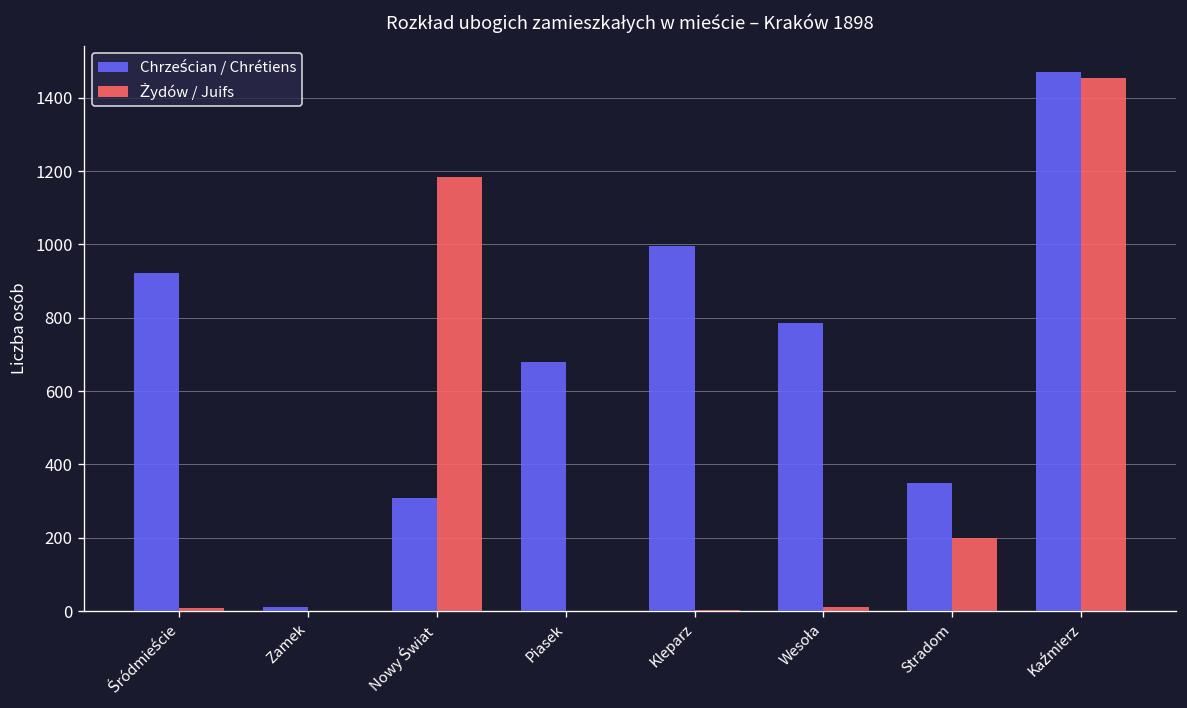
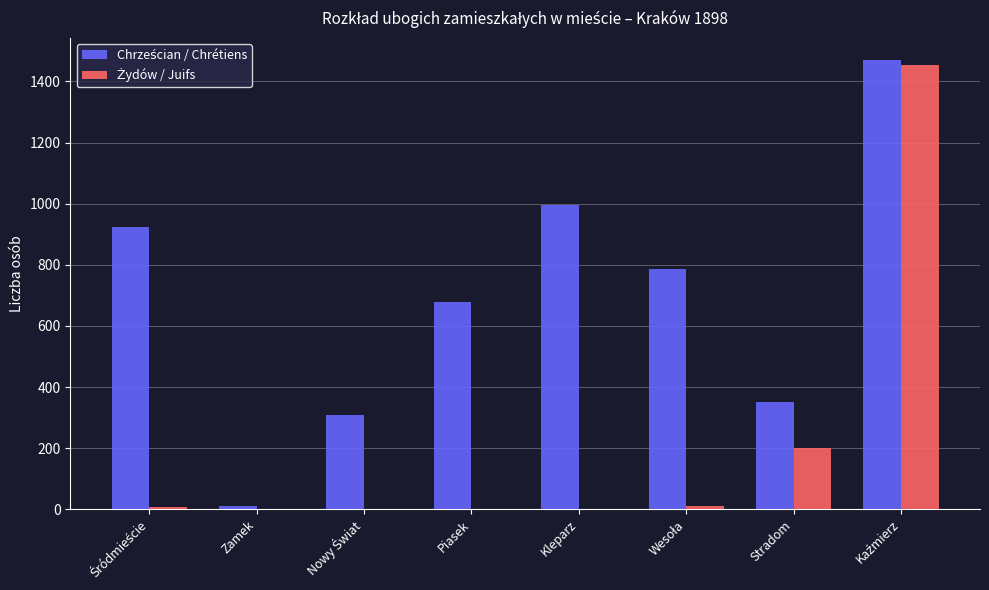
Żydów / Juifs, Nowy Świat: 1190 -> 0
